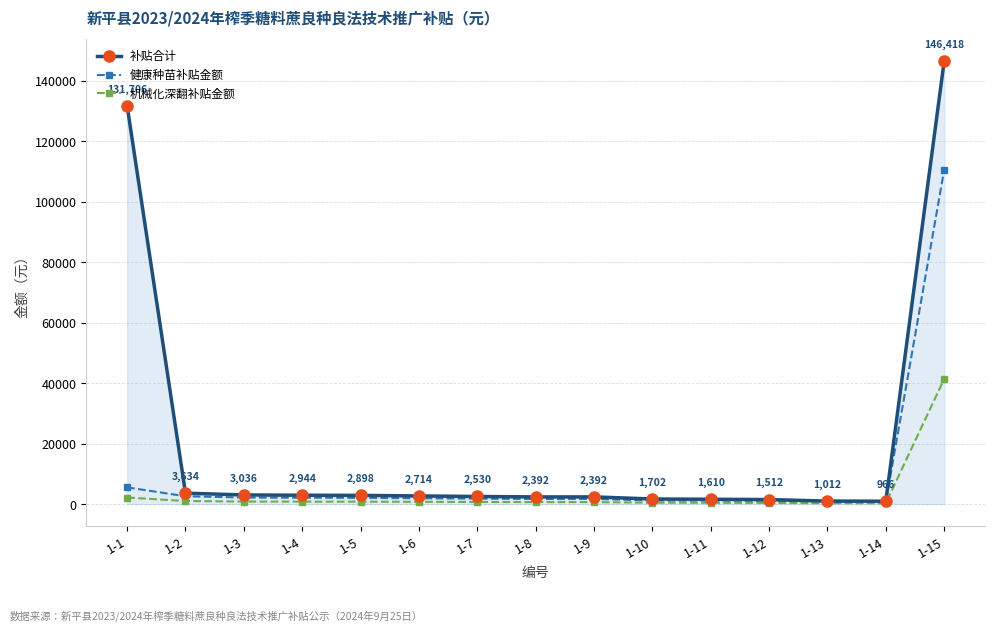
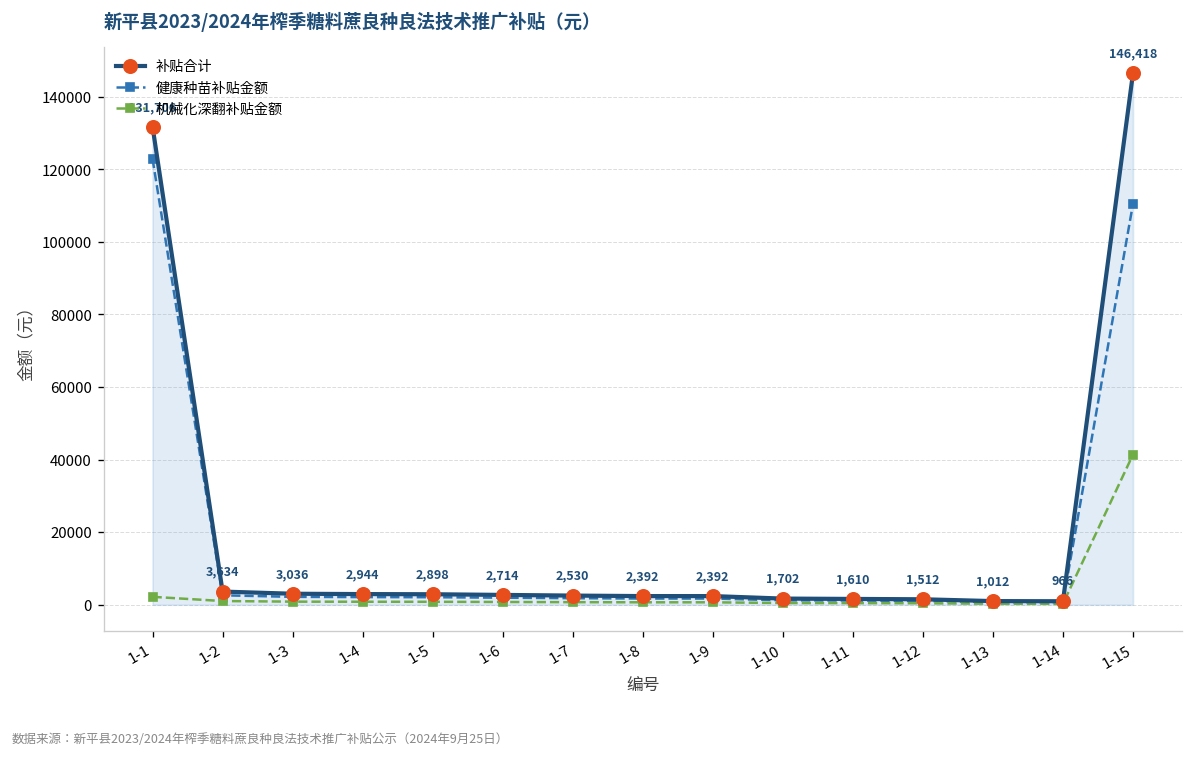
健康种苗补贴金额, 1-1: 6000 -> 123000
